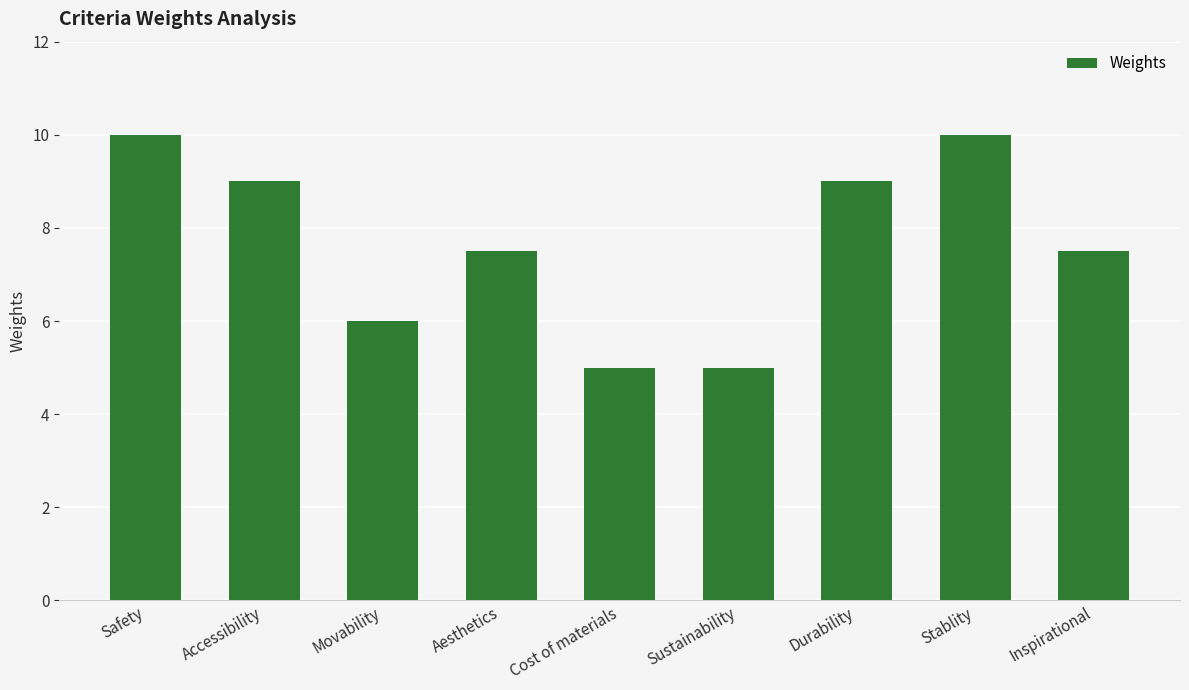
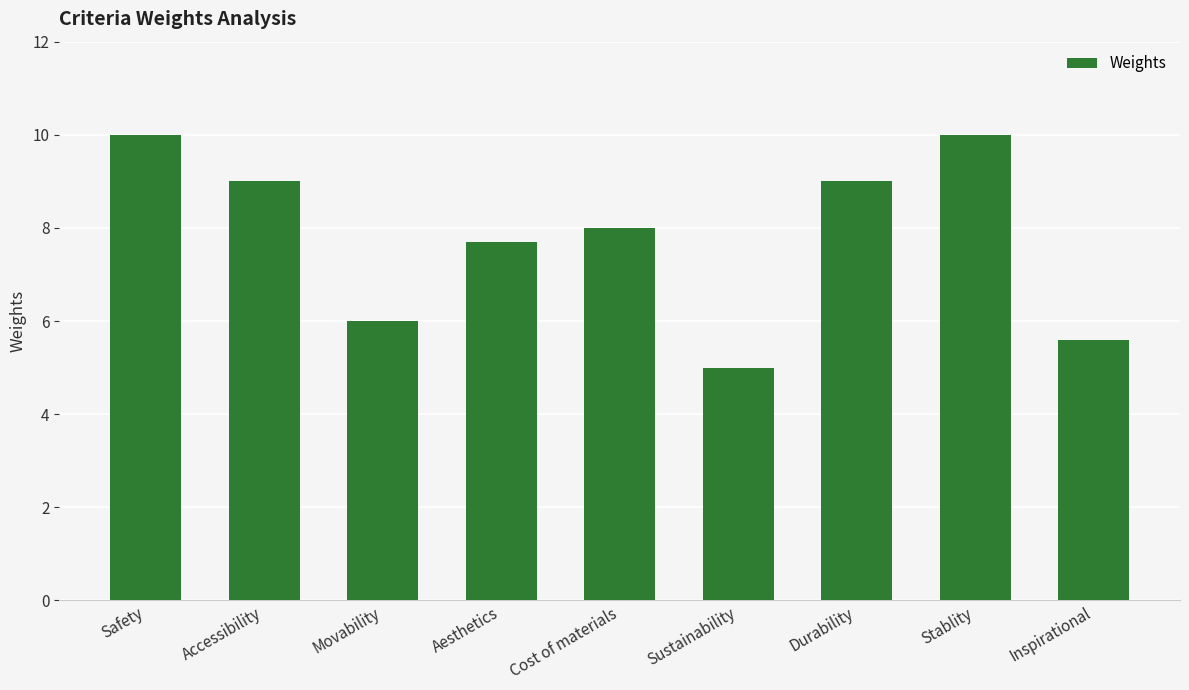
Aesthetics: 7.5 -> 7.7
Cost of materials: 5 -> 8
Inspirational: 7.5 -> 5.6
